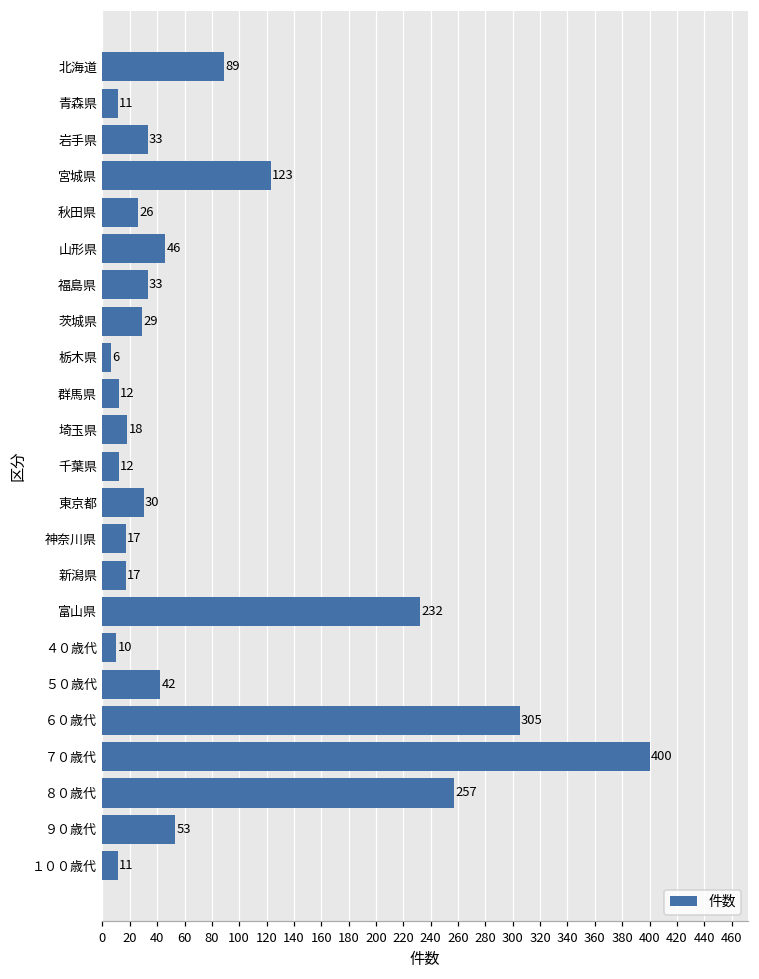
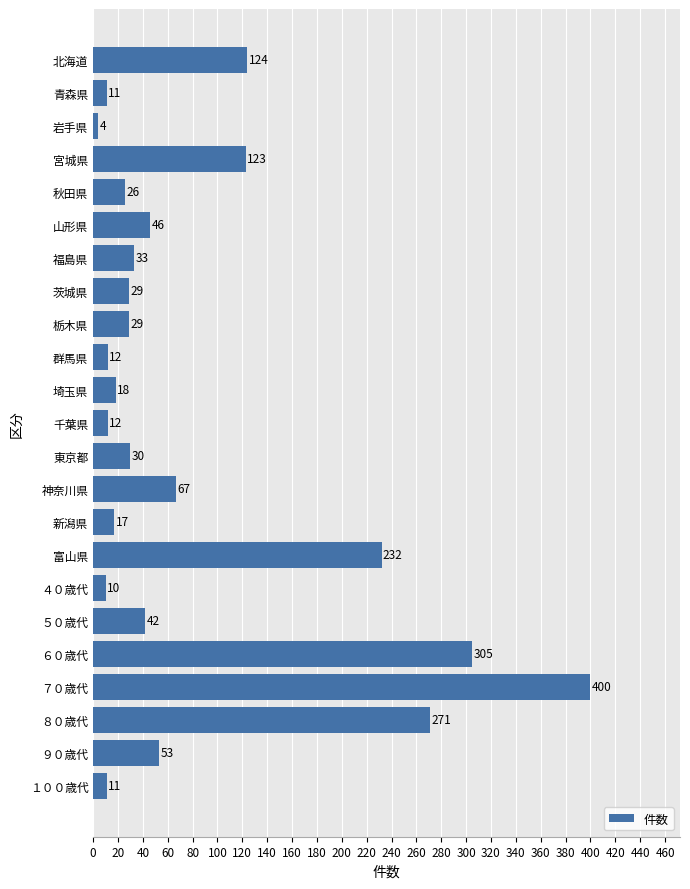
北海道: 89 -> 124
岩手県: 33 -> 4
栃木県: 6 -> 29
神奈川県: 17 -> 67
８０歳代: 257 -> 271
